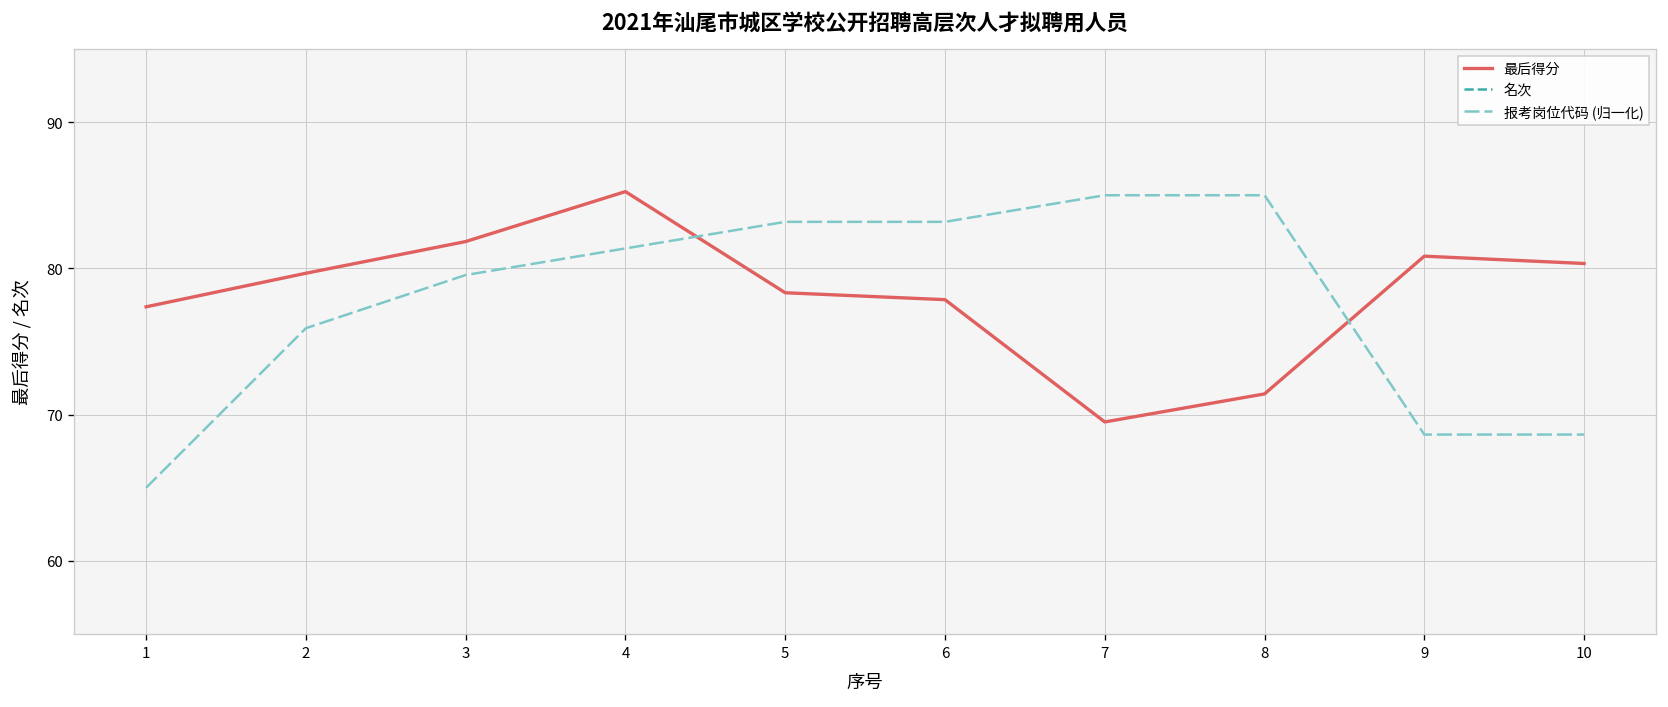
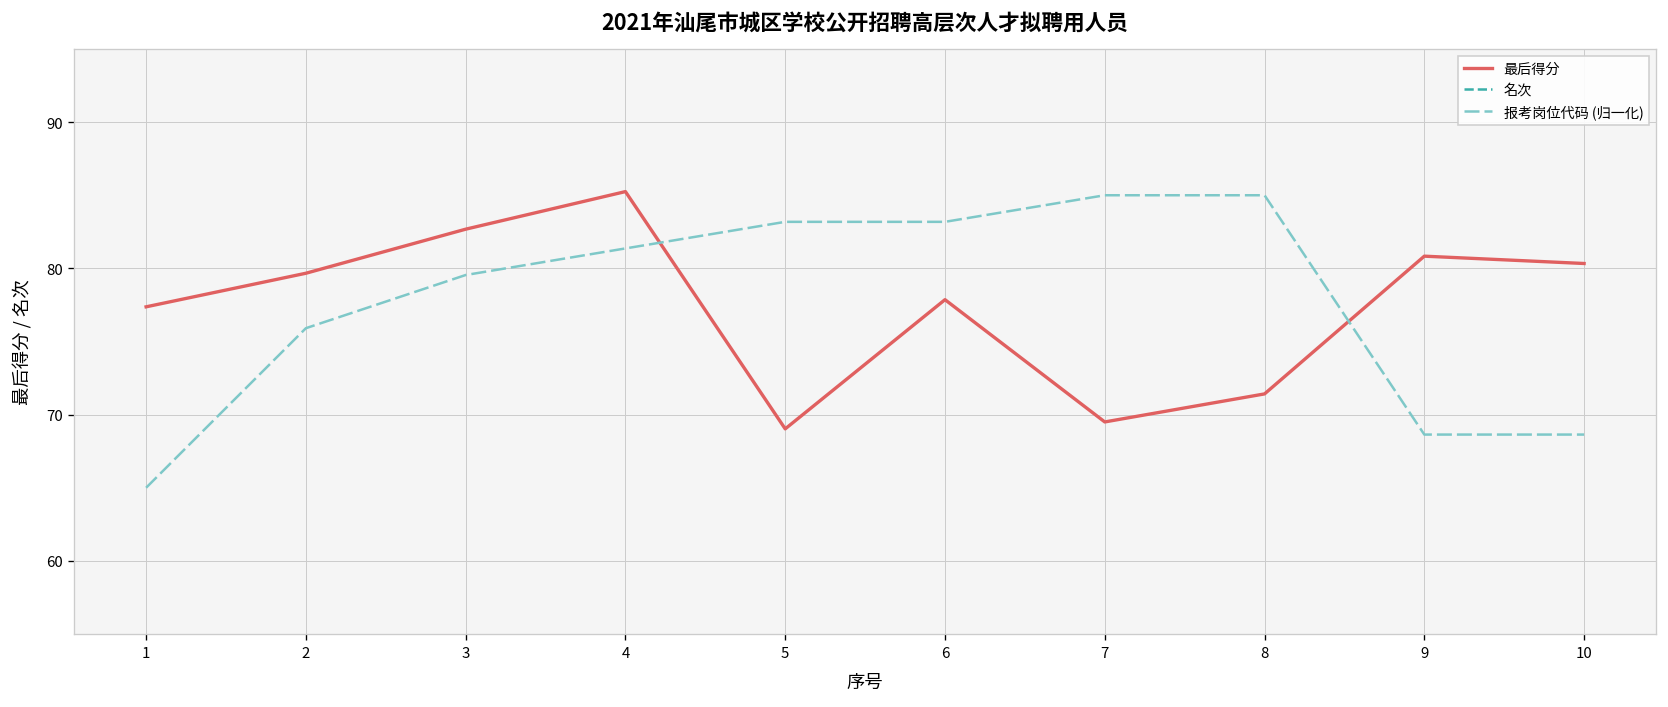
最后得分, 3: 81.8 -> 82.7
最后得分, 5: 78.3 -> 69.0
